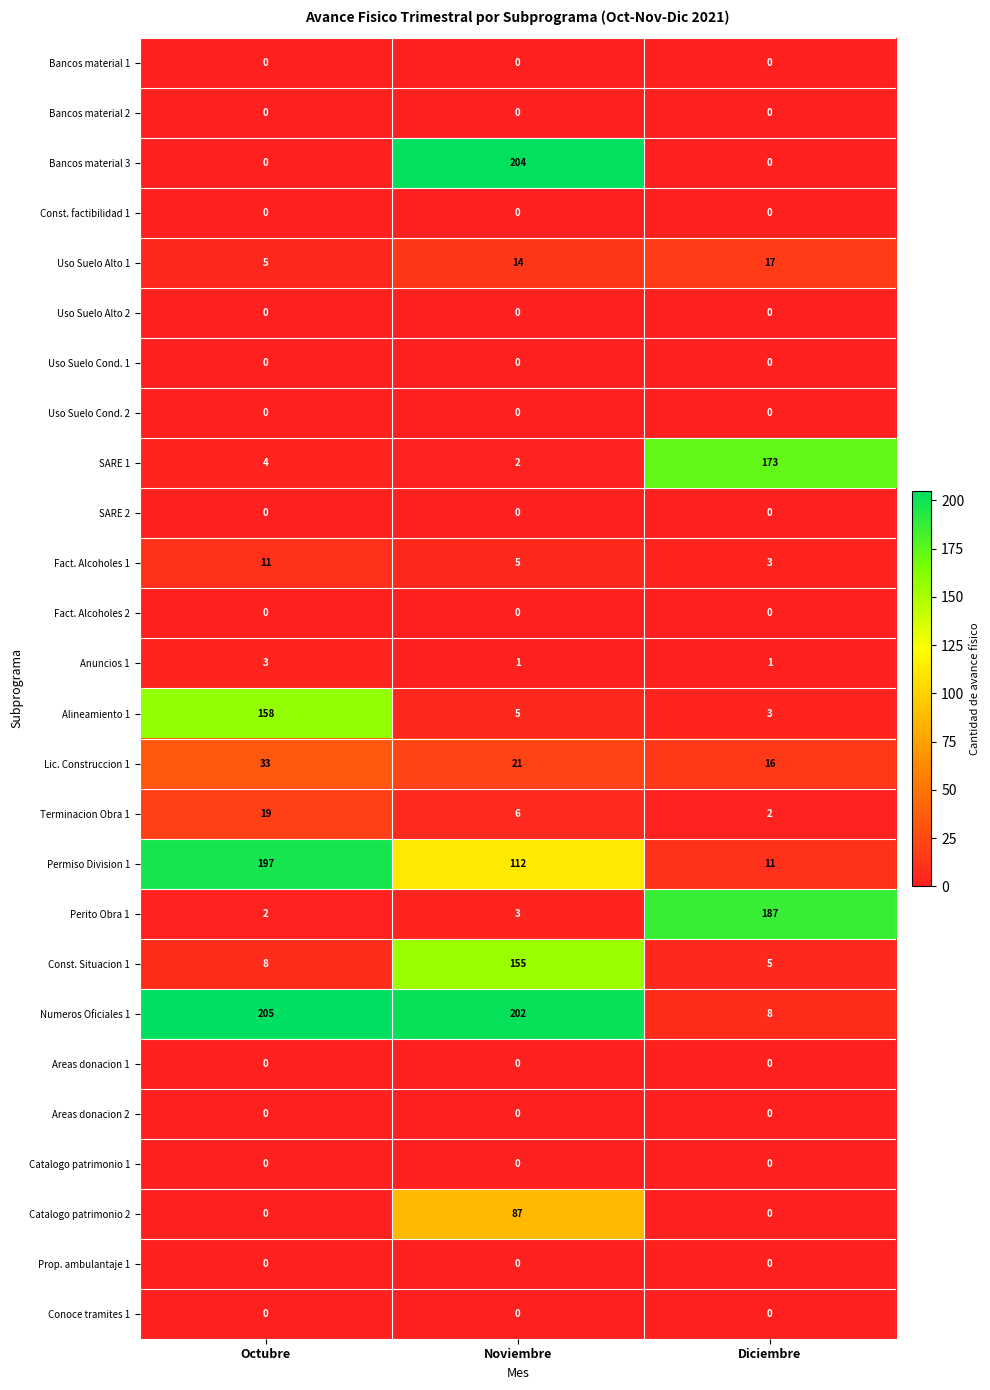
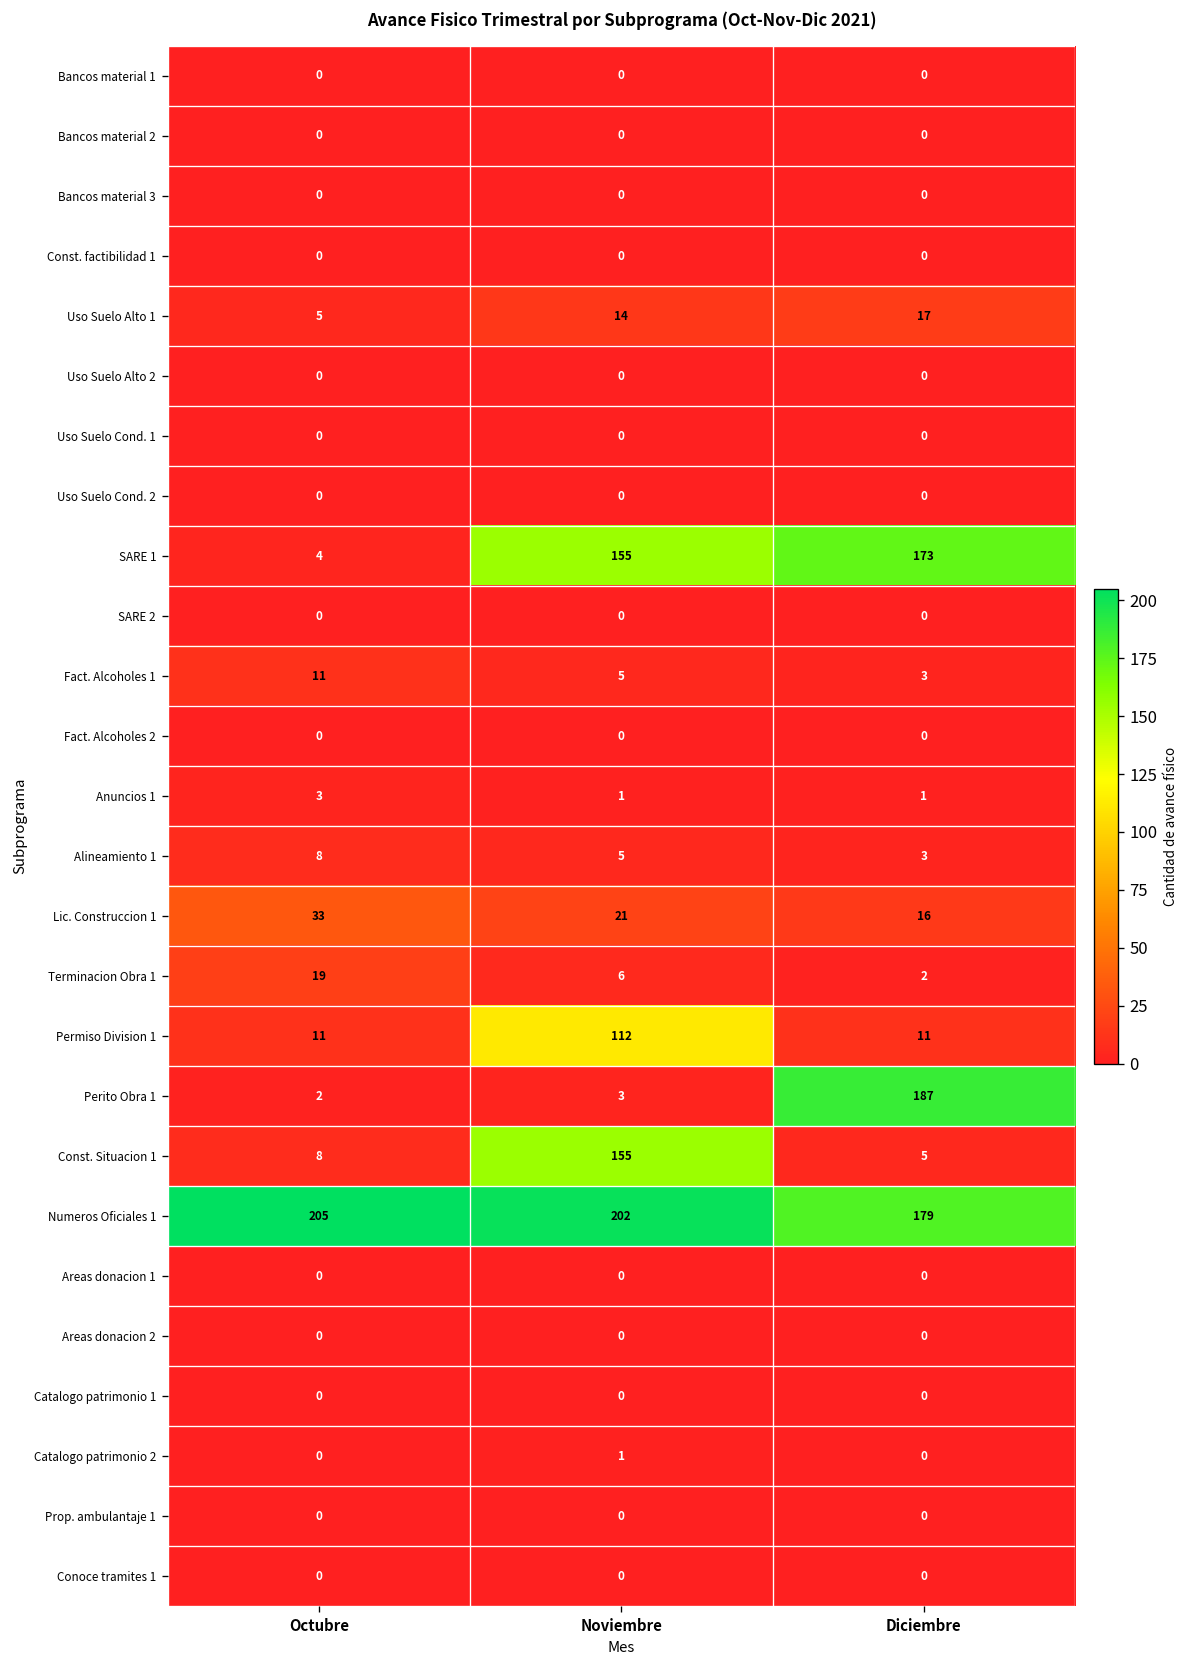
Bancos material 3, Noviembre: 204 -> 0
SARE 1, Noviembre: 2 -> 155
Alineamiento 1, Octubre: 158 -> 8
Permiso Division 1, Octubre: 197 -> 11
Numeros Oficiales 1, Diciembre: 8 -> 179
Catalogo patrimonio 2, Noviembre: 87 -> 1
